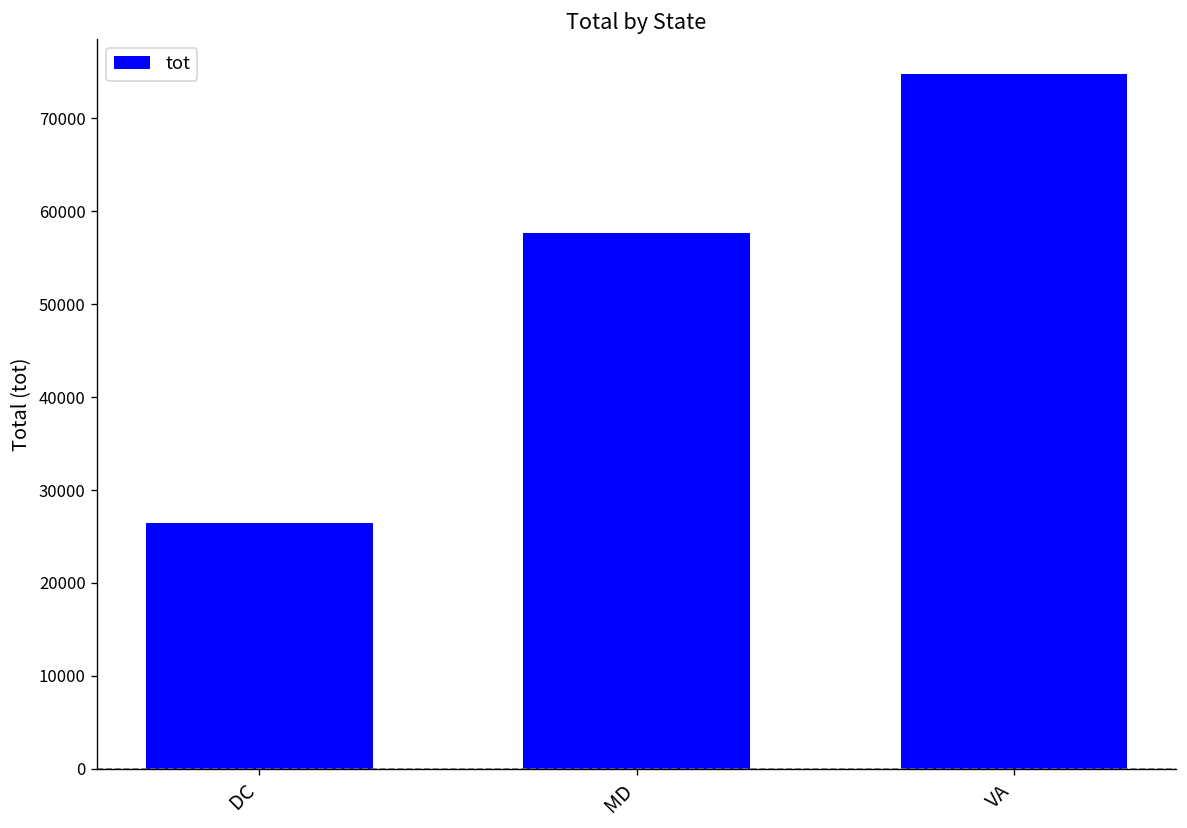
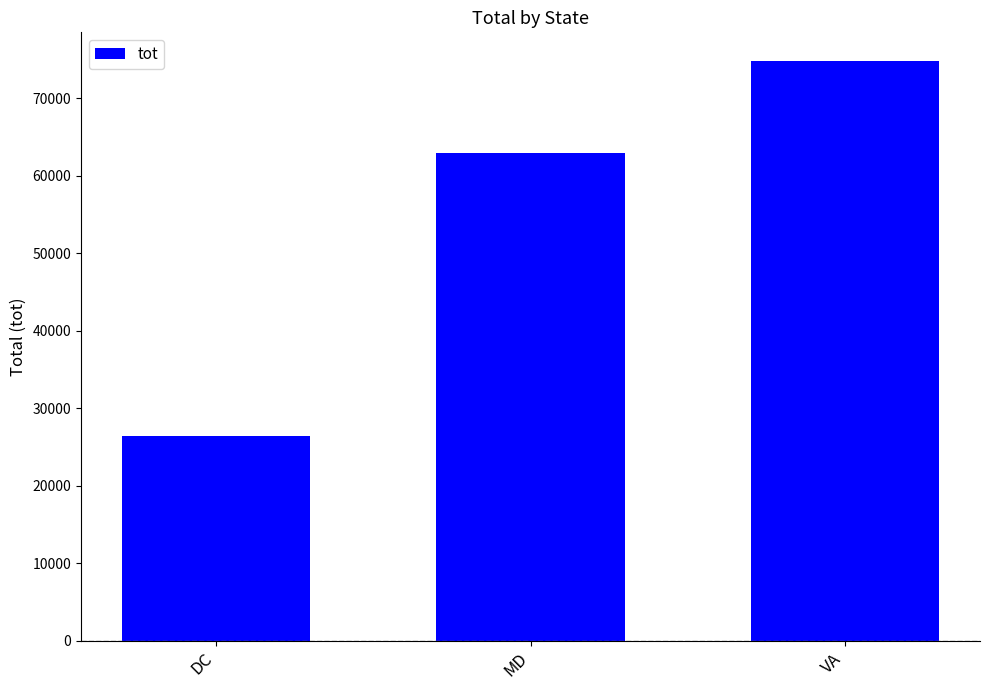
MD: 58000 -> 63000
